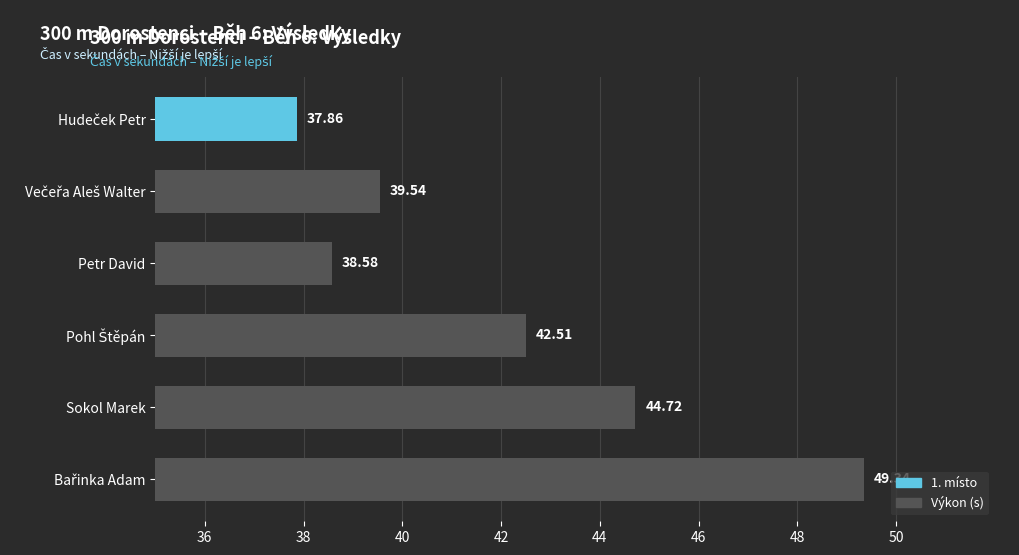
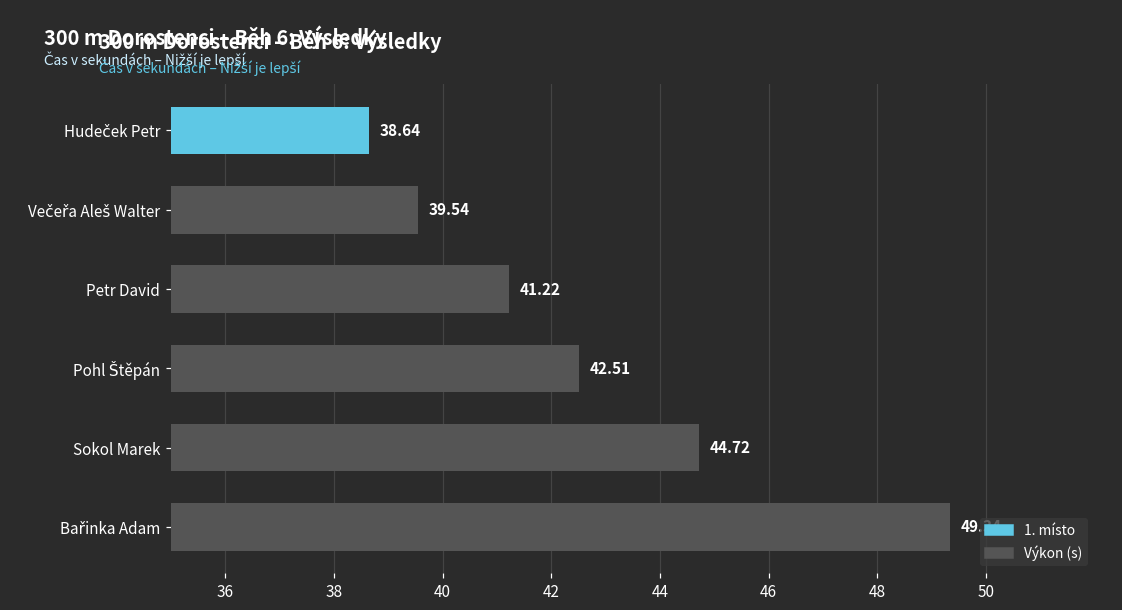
Hudeček Petr: 37.86 -> 38.64
Petr David: 38.58 -> 41.22
